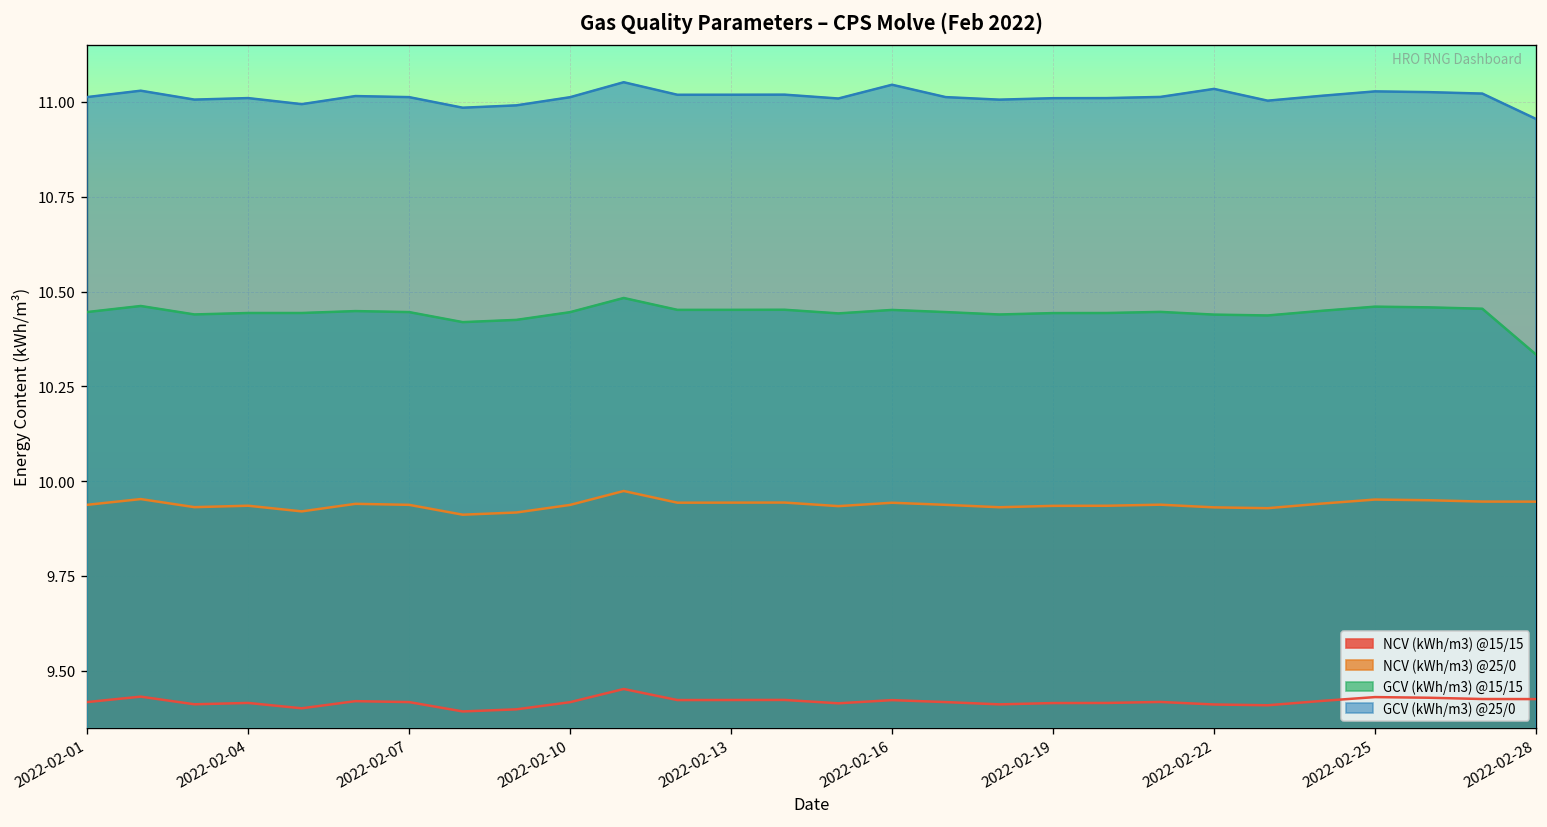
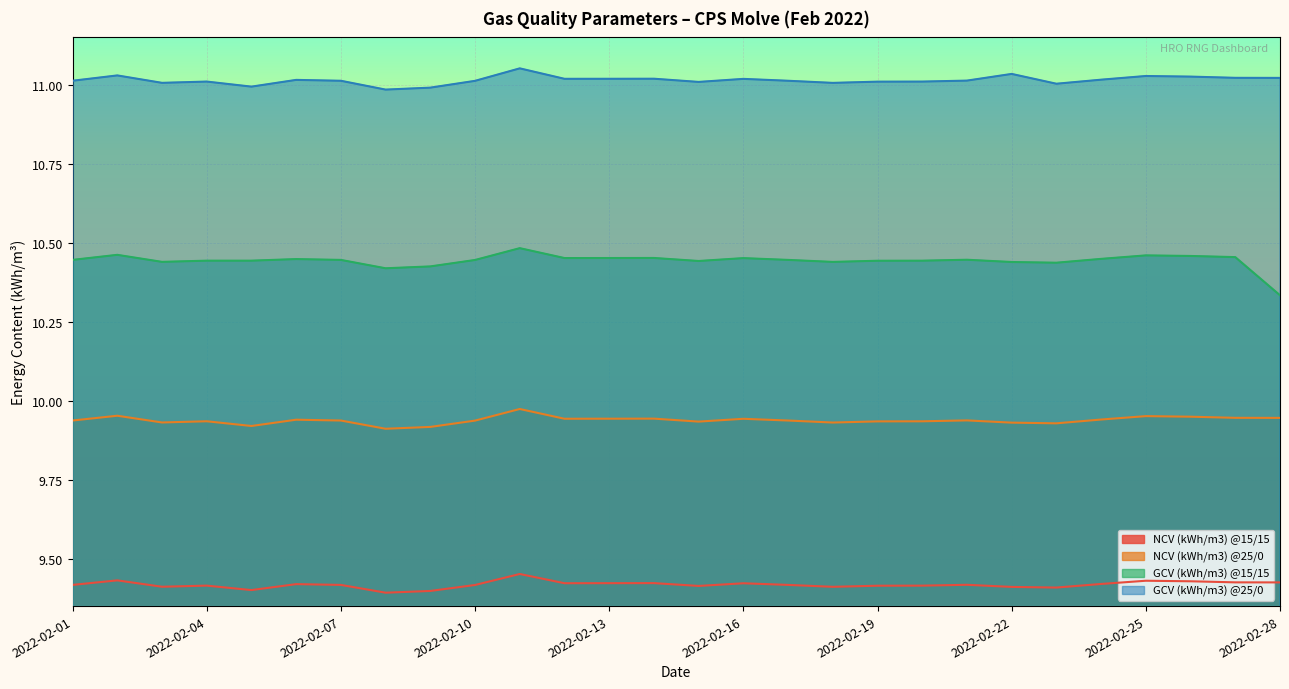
GCV (kWh/m3) @25/0, 2022-02-16: 11.05 -> 11.02
GCV (kWh/m3) @25/0, 2022-02-28: 10.96 -> 11.02
